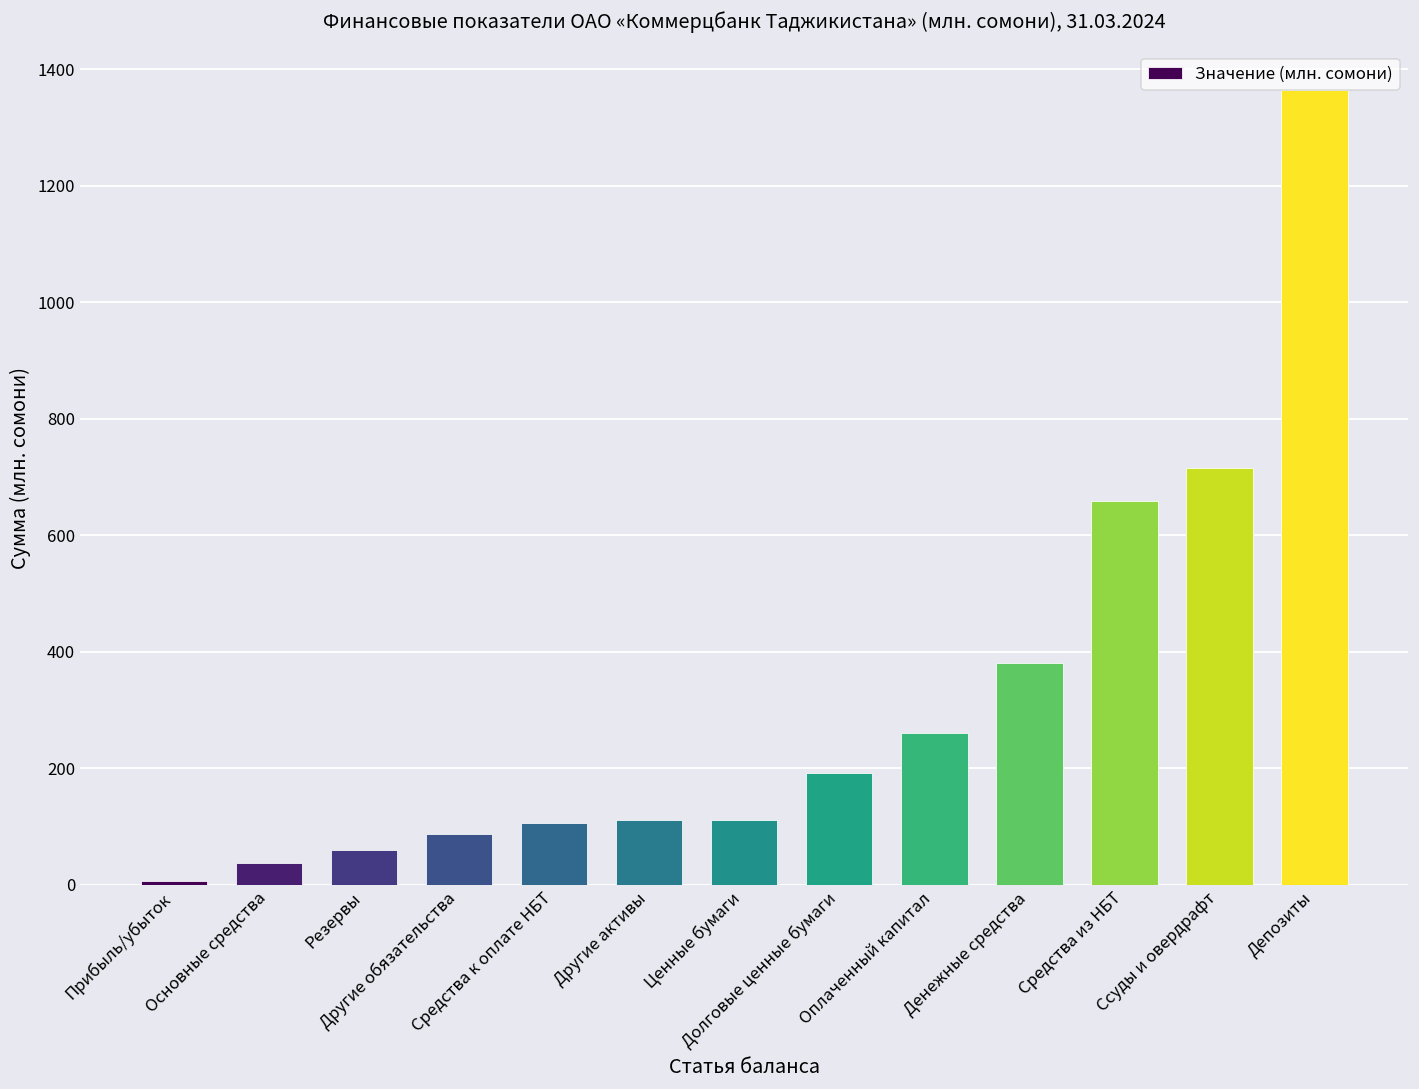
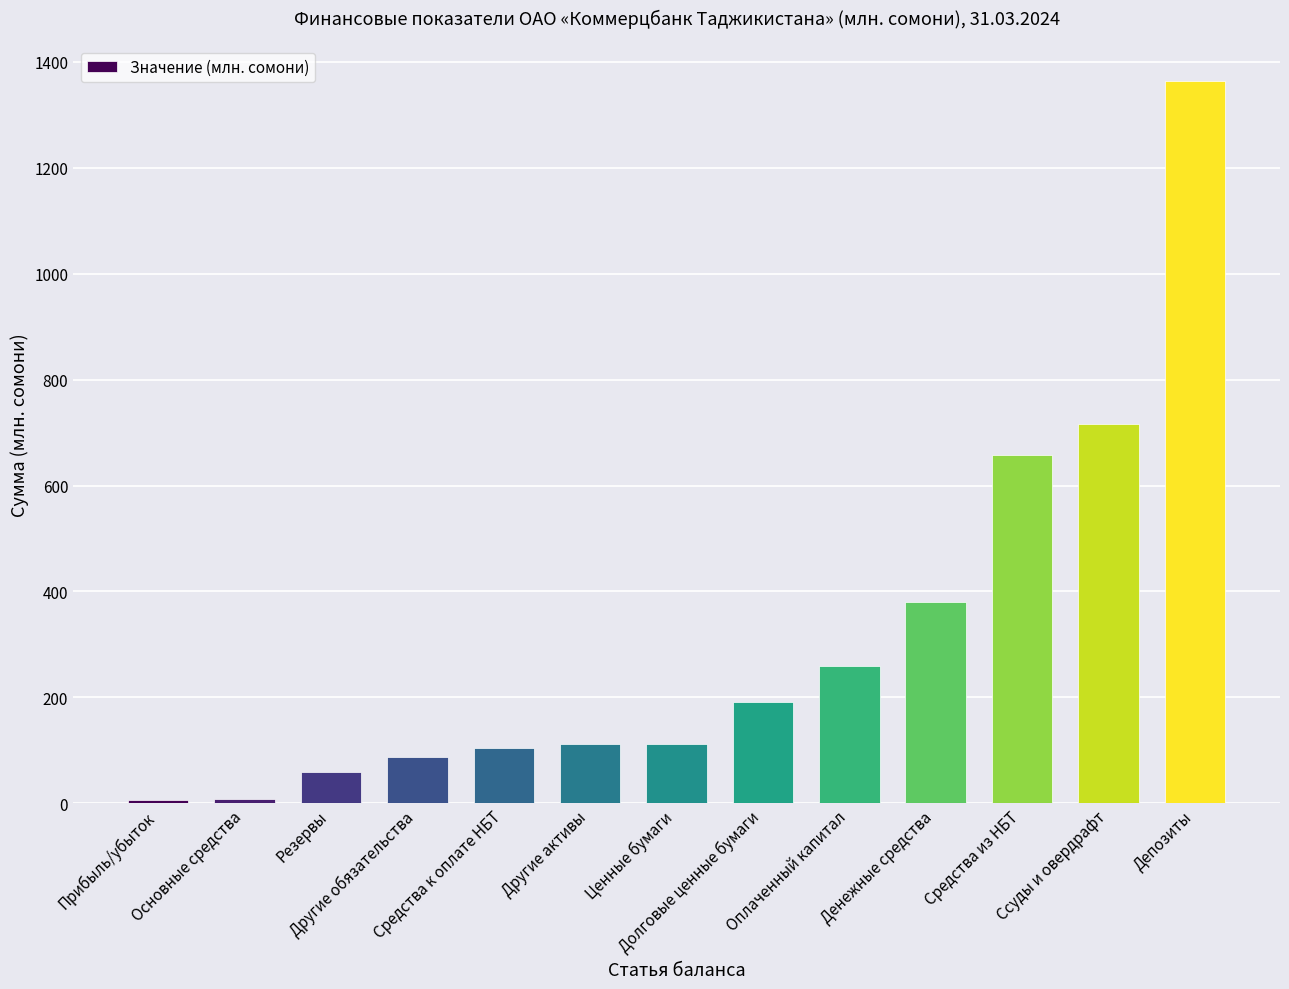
Основные средства: 40 -> 10
